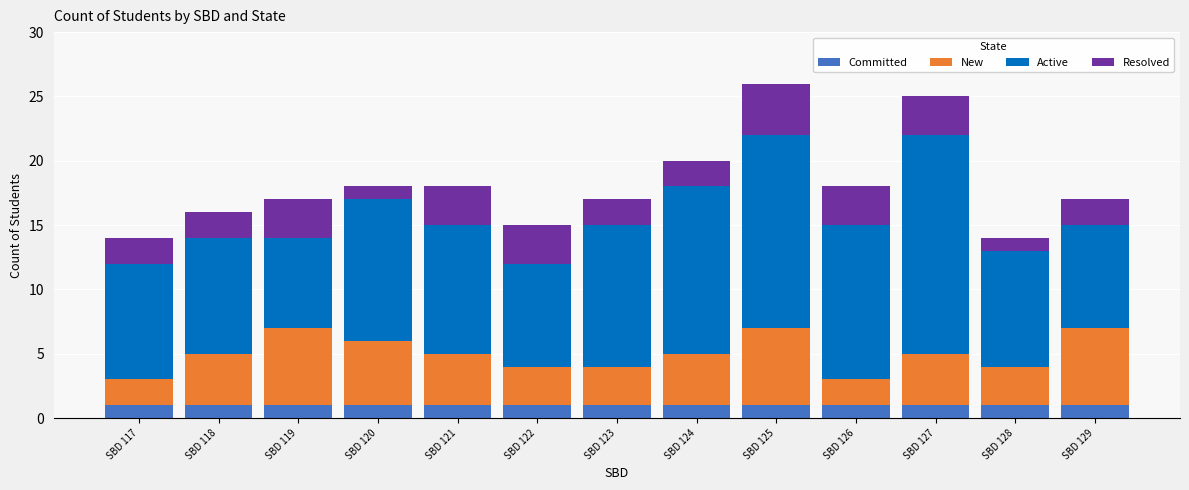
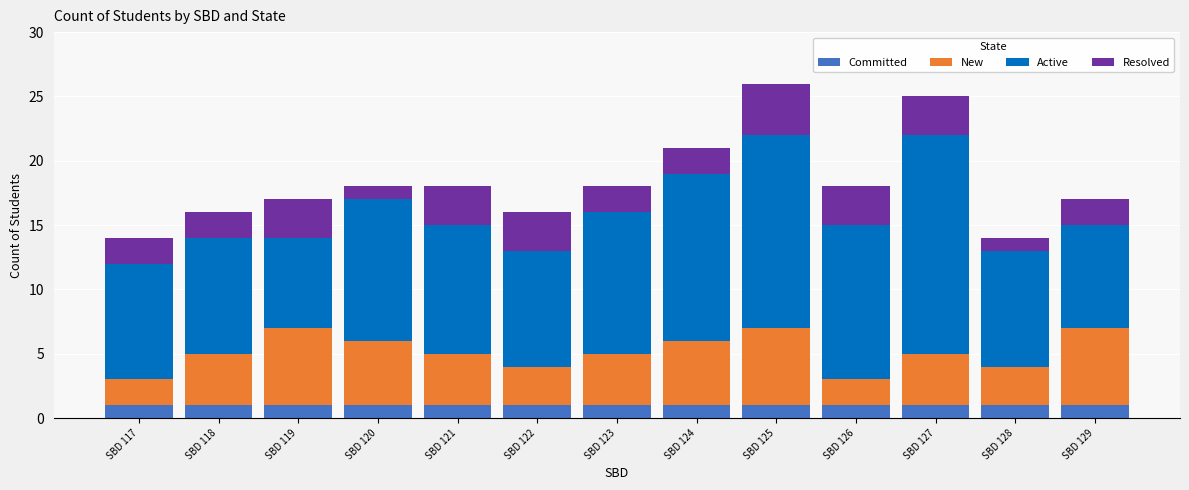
Active, SBD 122: 8 -> 9
New, SBD 123: 3 -> 4
New, SBD 124: 4 -> 5
